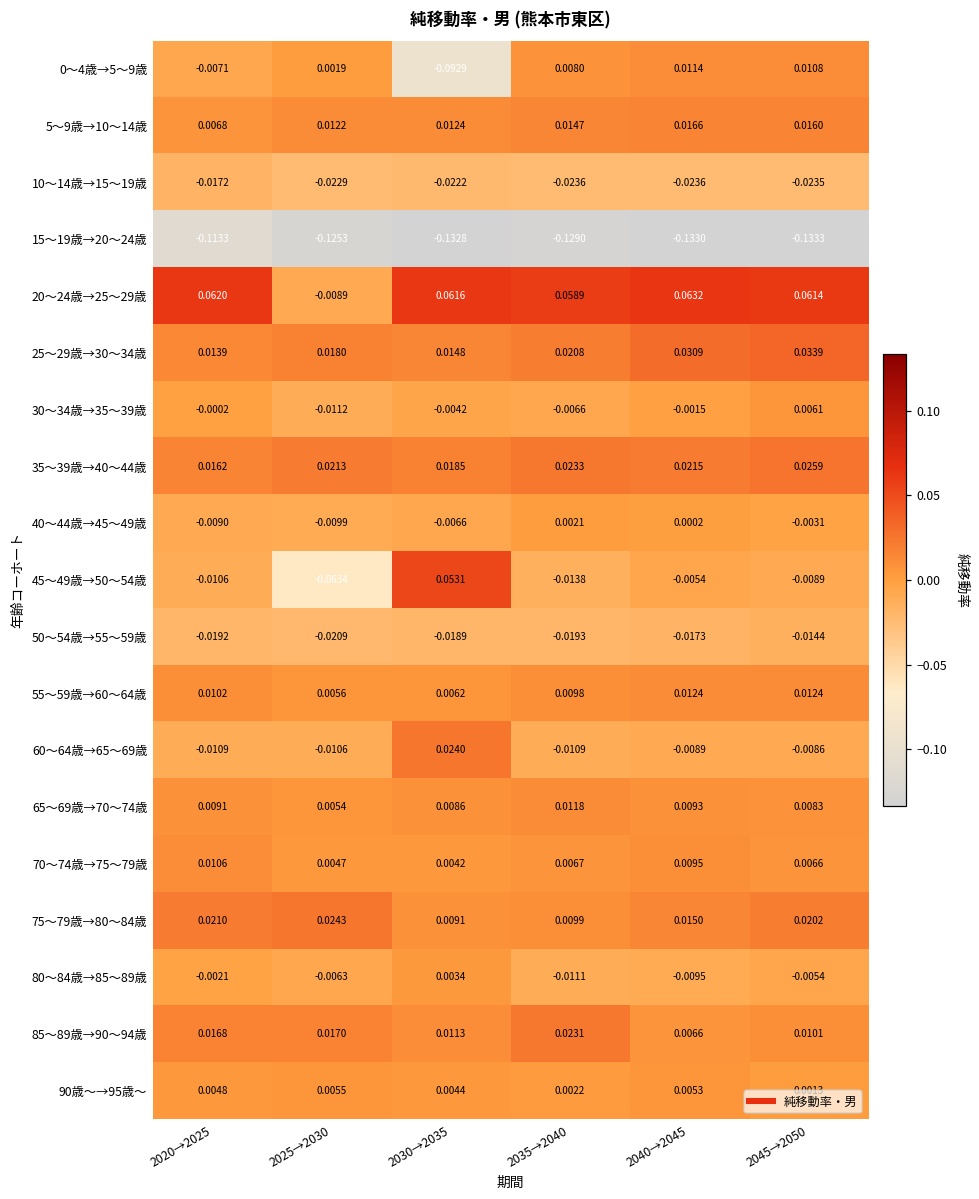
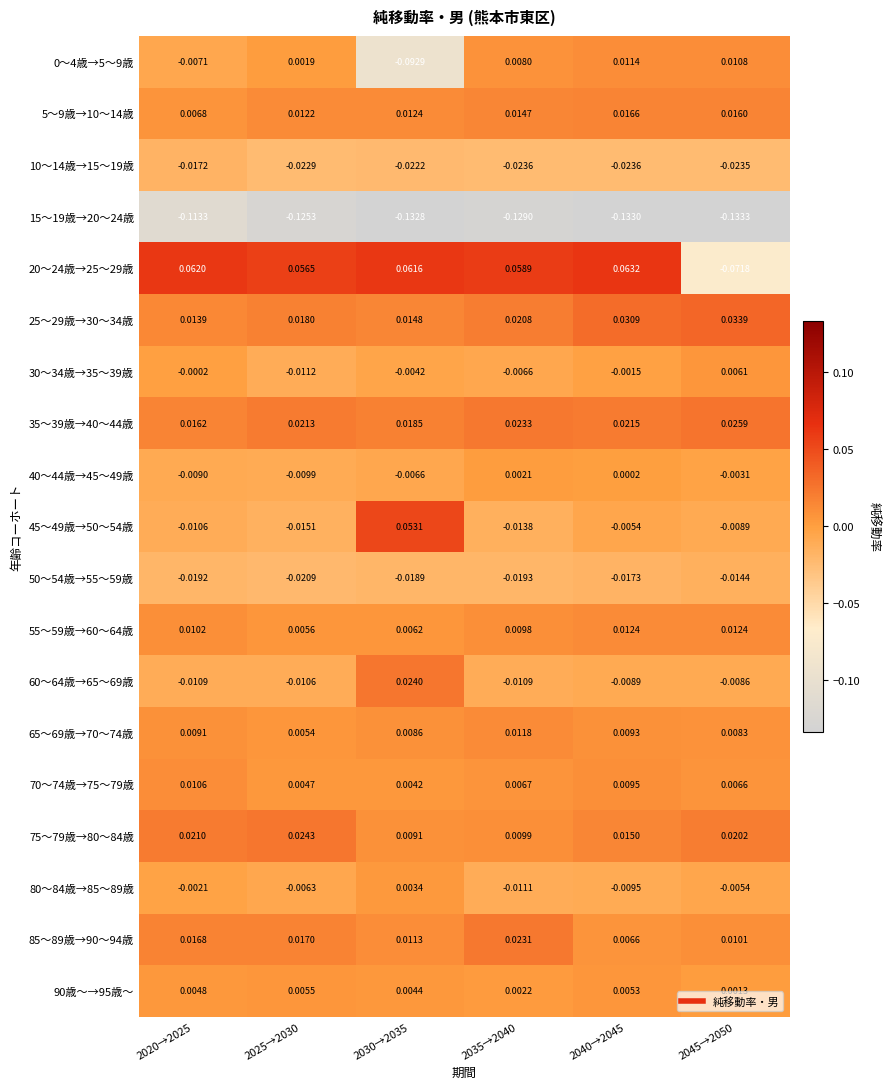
20～24歳→25～29歳, 2025→2030: -0.0089 -> 0.0565
20～24歳→25～29歳, 2045→2050: 0.0614 -> -0.0718
45～49歳→50～54歳, 2025→2030: -0.0634 -> -0.0151
